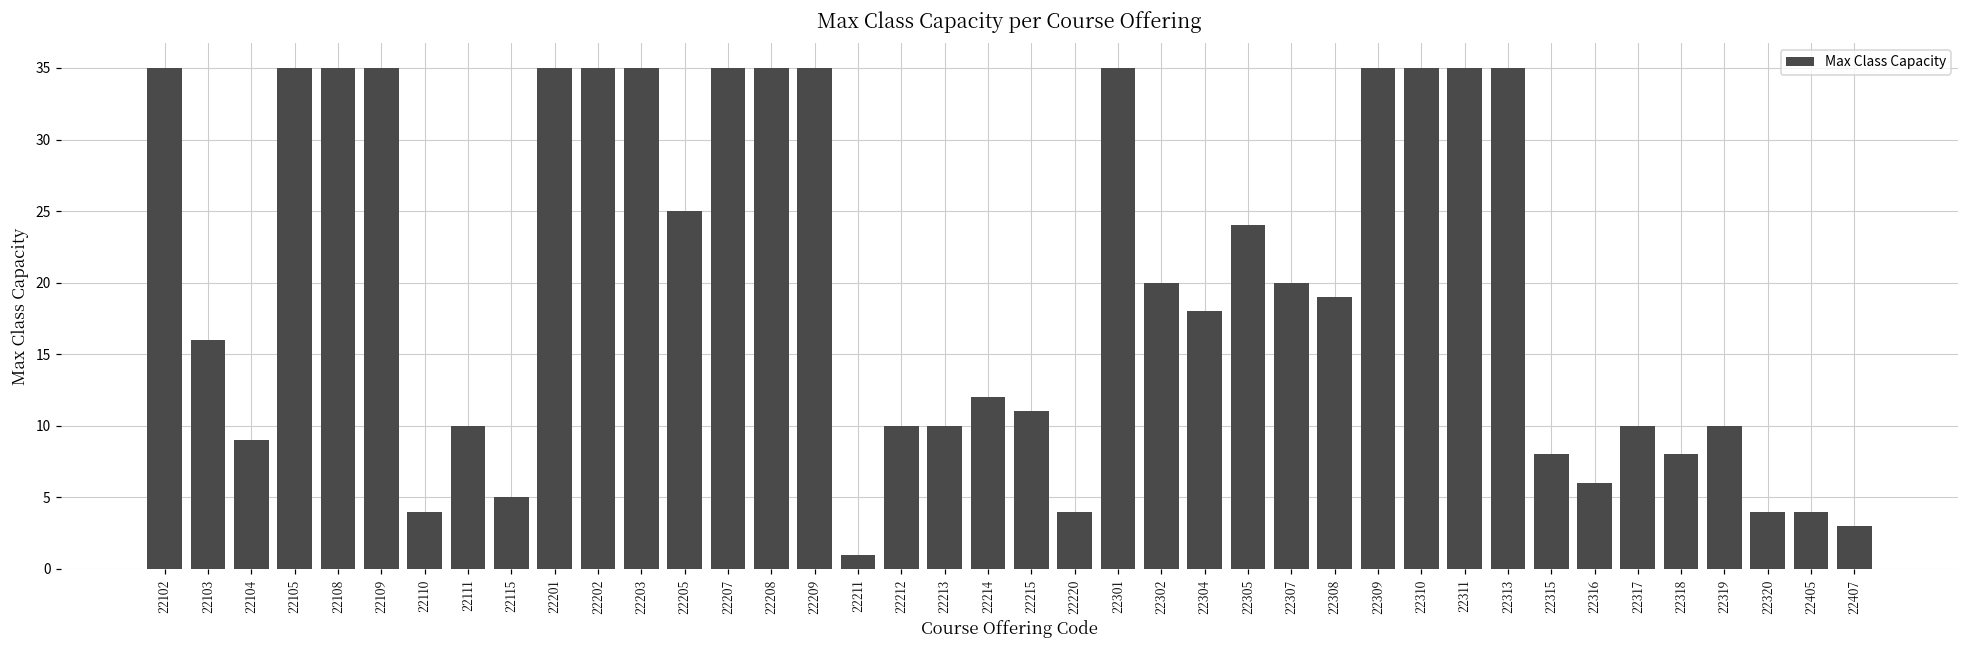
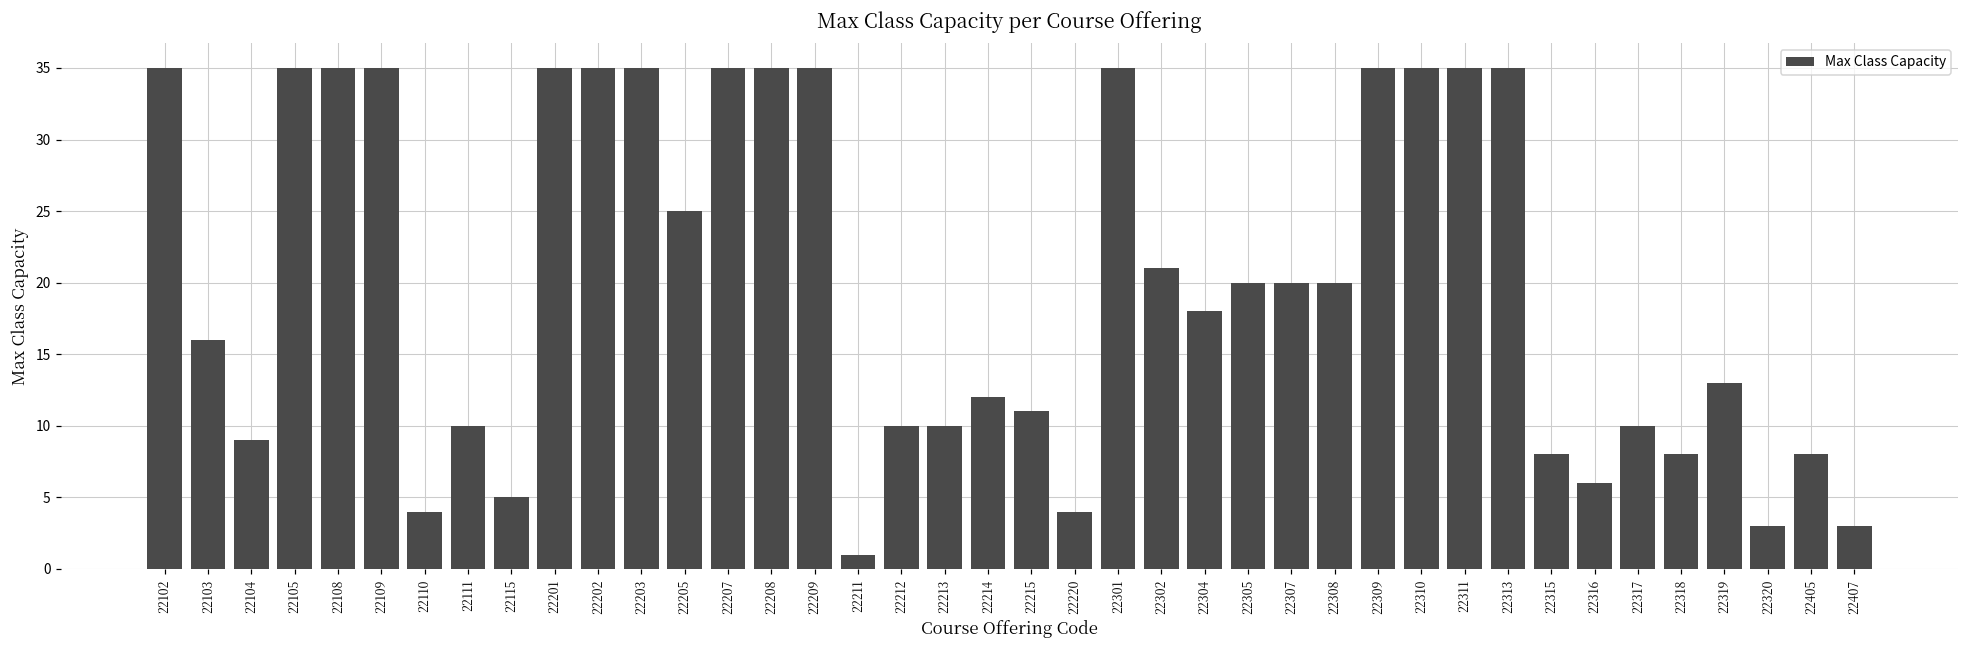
22302: 20 -> 21
22305: 24 -> 20
22308: 19 -> 20
22319: 10 -> 13
22320: 4 -> 3
22405: 4 -> 8
